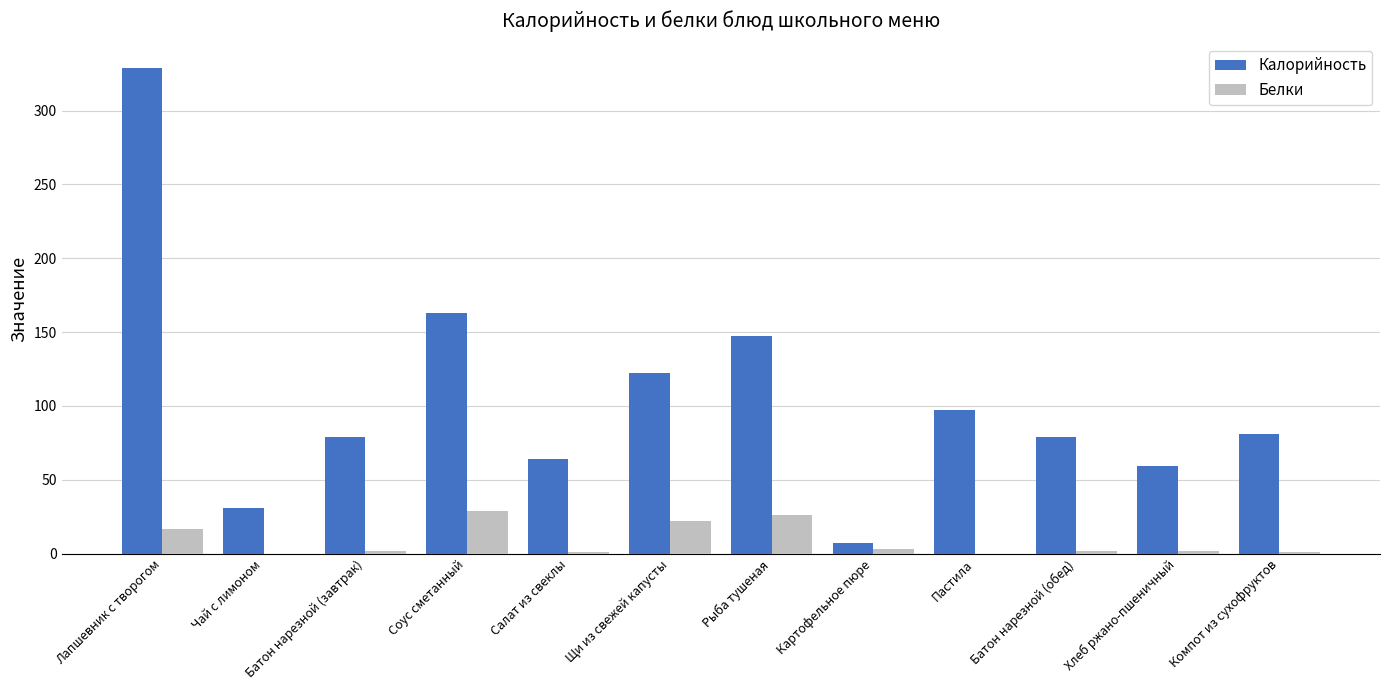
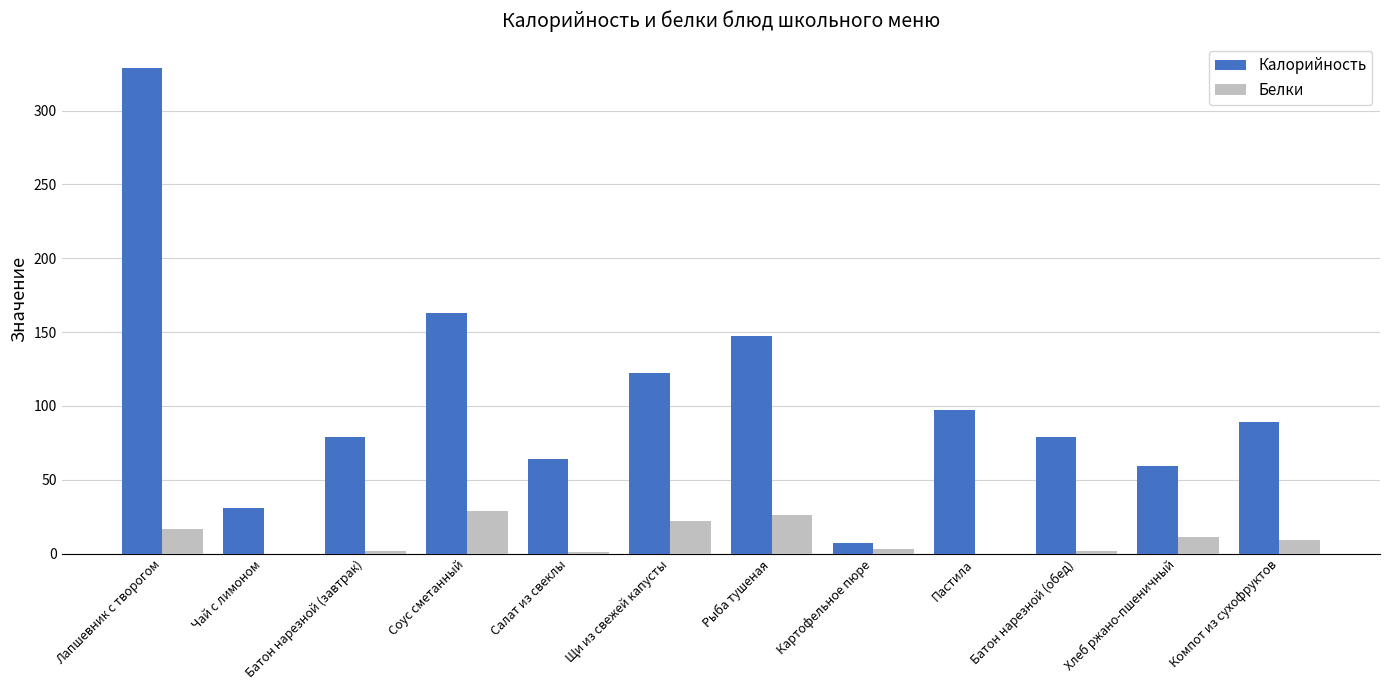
Белки, Хлеб ржано-пшеничный: 2 -> 11
Калорийность, Компот из сухофруктов: 81 -> 89
Белки, Компот из сухофруктов: 1 -> 9
